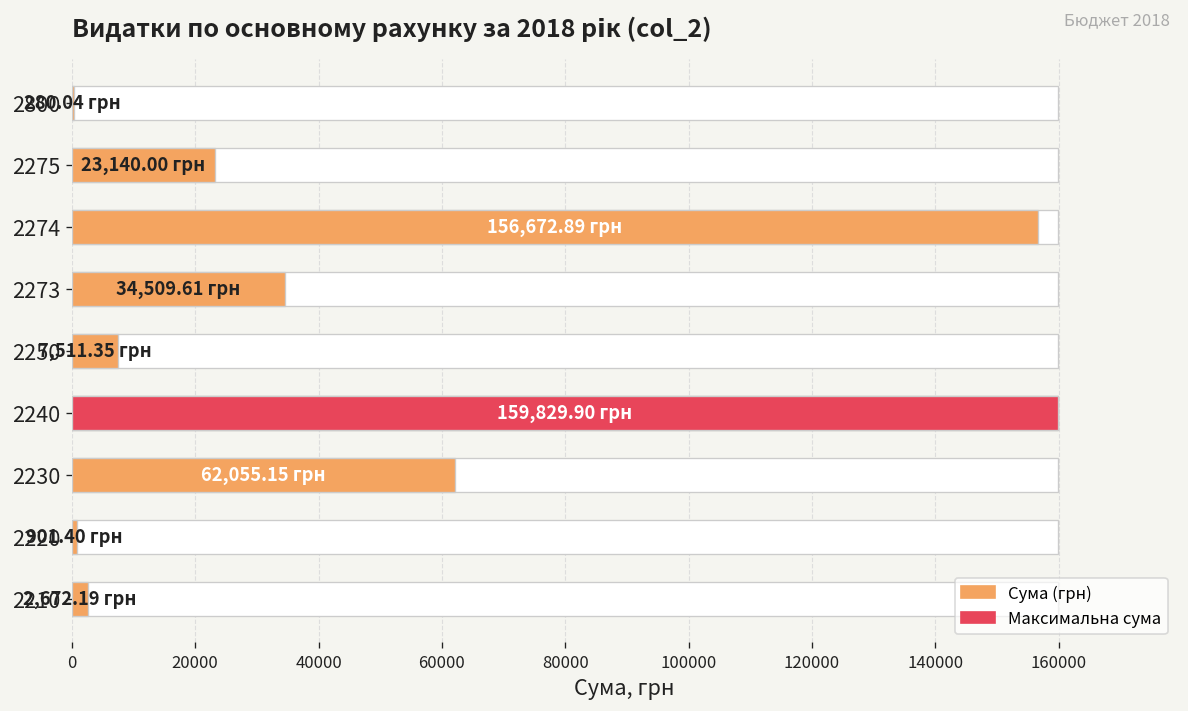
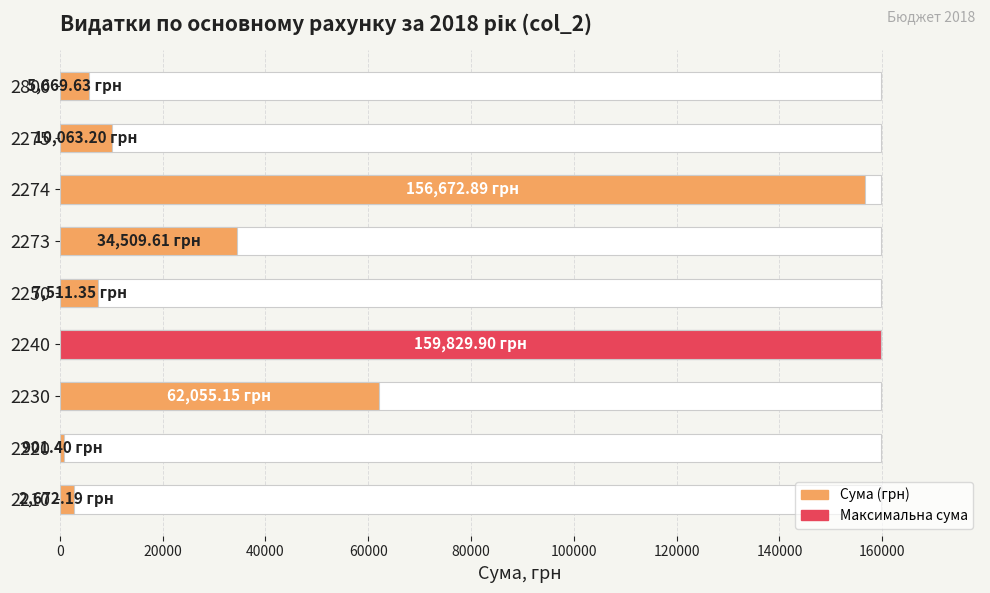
Сума (грн), 2800: 280.04 -> 5,669.63
Сума (грн), 2275: 23,140.00 -> 10,063.20
